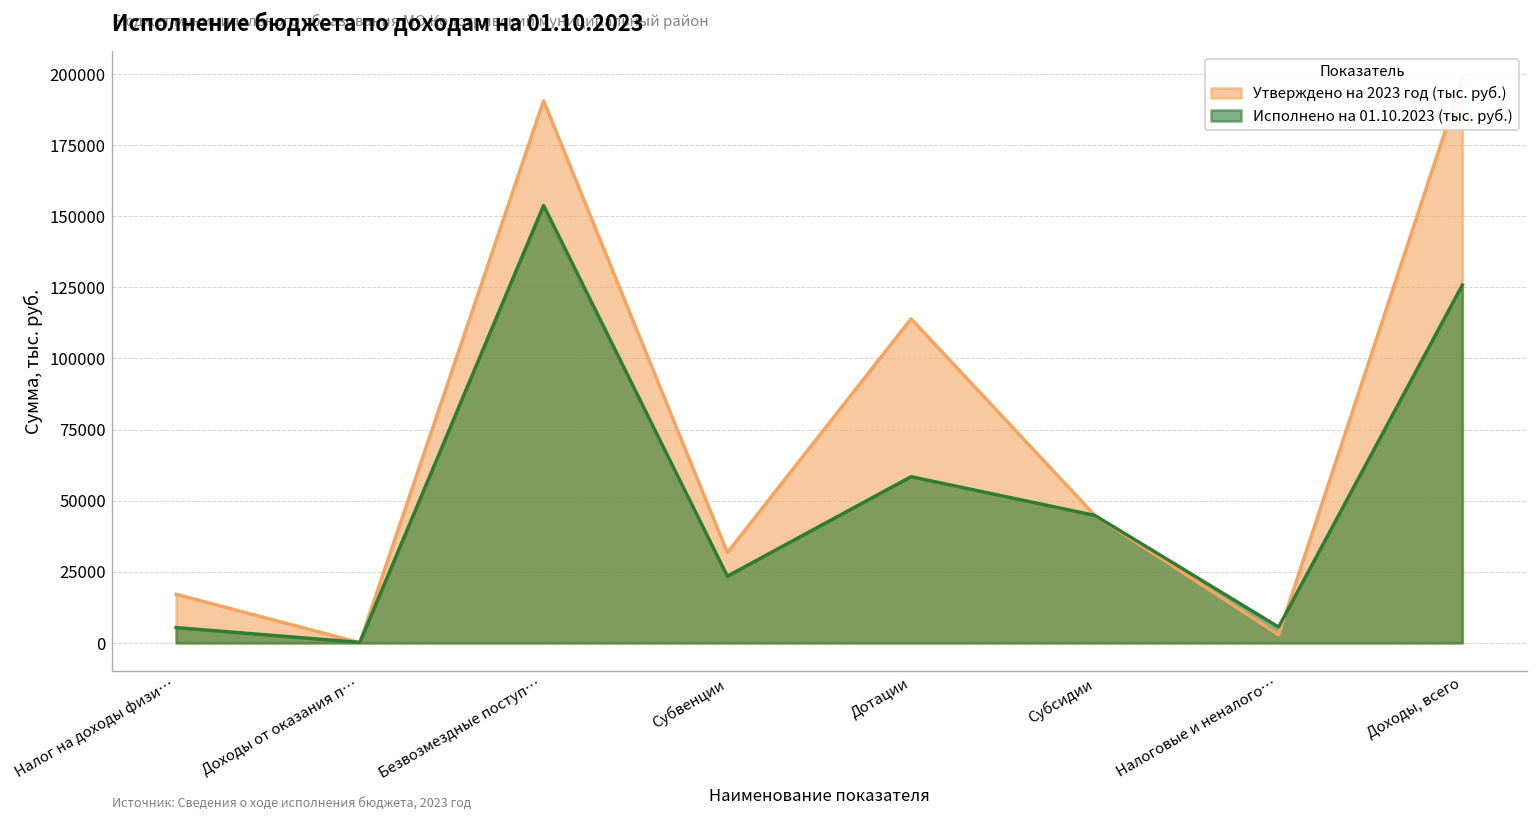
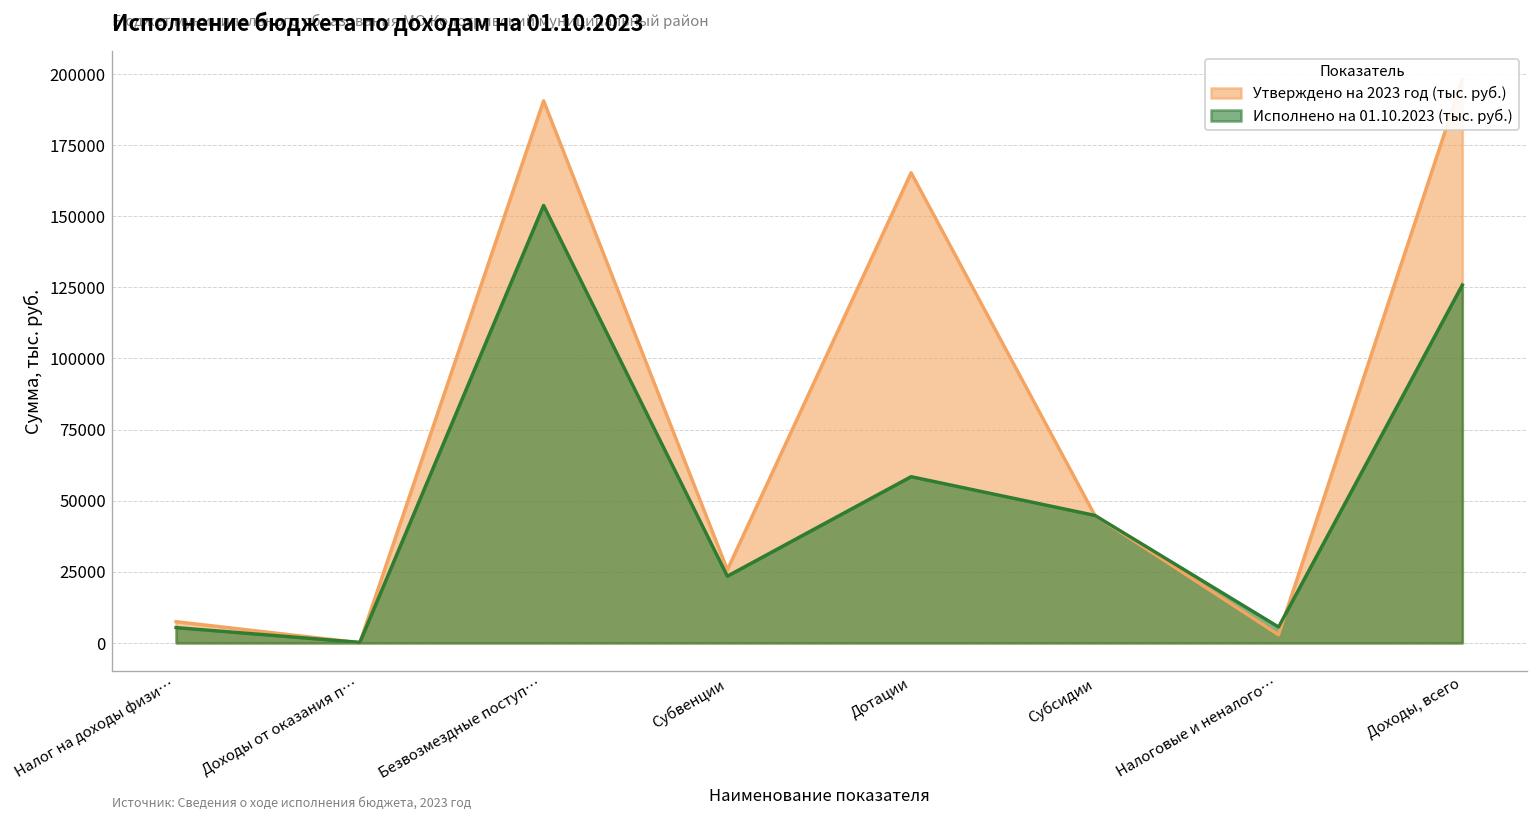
Утверждено на 2023 год (тыс. руб.), Налог на доходы физи…: 17000 -> 7000
Утверждено на 2023 год (тыс. руб.), Субвенции: 32000 -> 26000
Утверждено на 2023 год (тыс. руб.), Дотации: 114000 -> 165000
